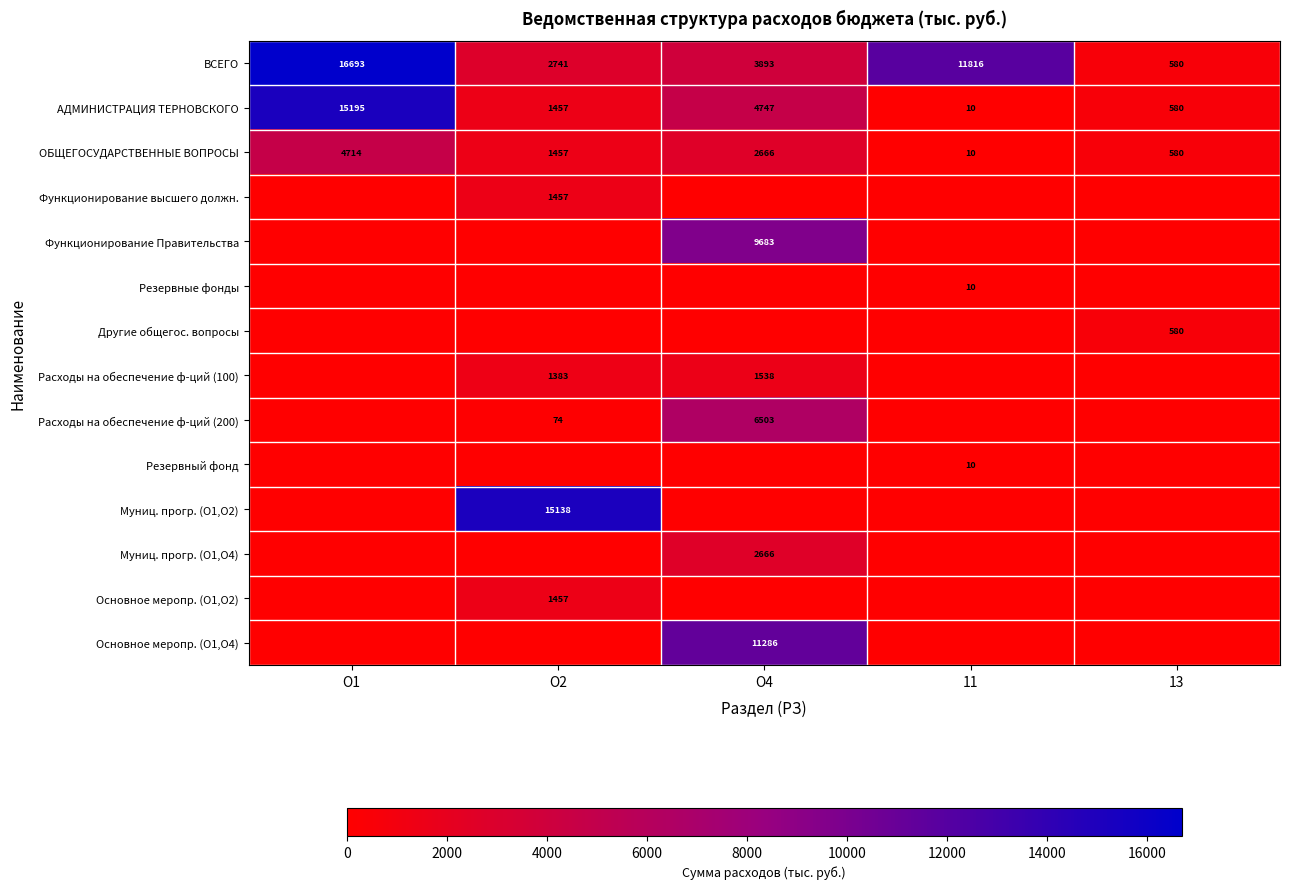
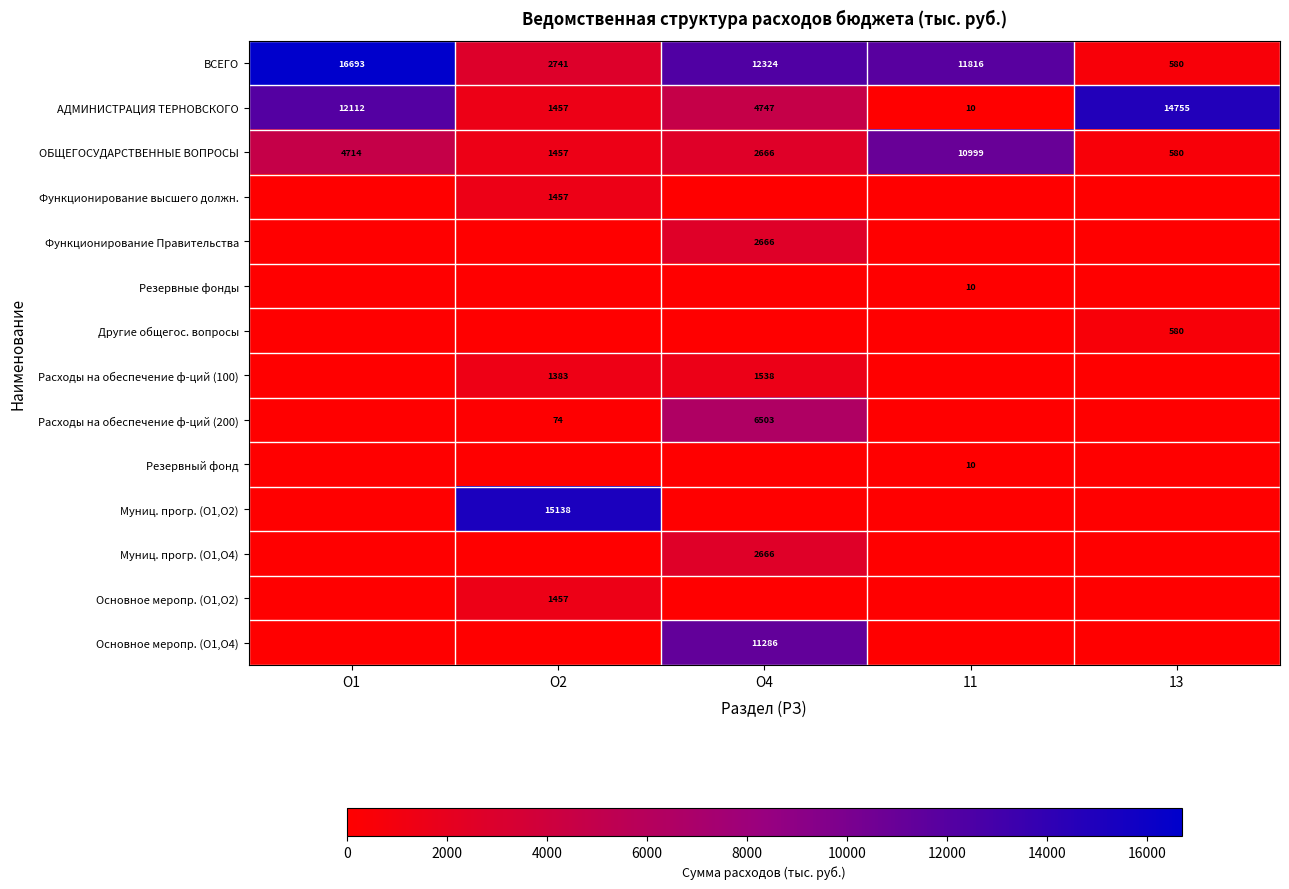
ВСЕГО, О4: 3893 -> 12324
АДМИНИСТРАЦИЯ ТЕРНОВСКОГО, О1: 15195 -> 12112
АДМИНИСТРАЦИЯ ТЕРНОВСКОГО, 13: 580 -> 14755
ОБЩЕГОСУДАРСТВЕННЫЕ ВОПРОСЫ, 11: 10 -> 10999
Функционирование Правительства, О4: 9683 -> 2666
